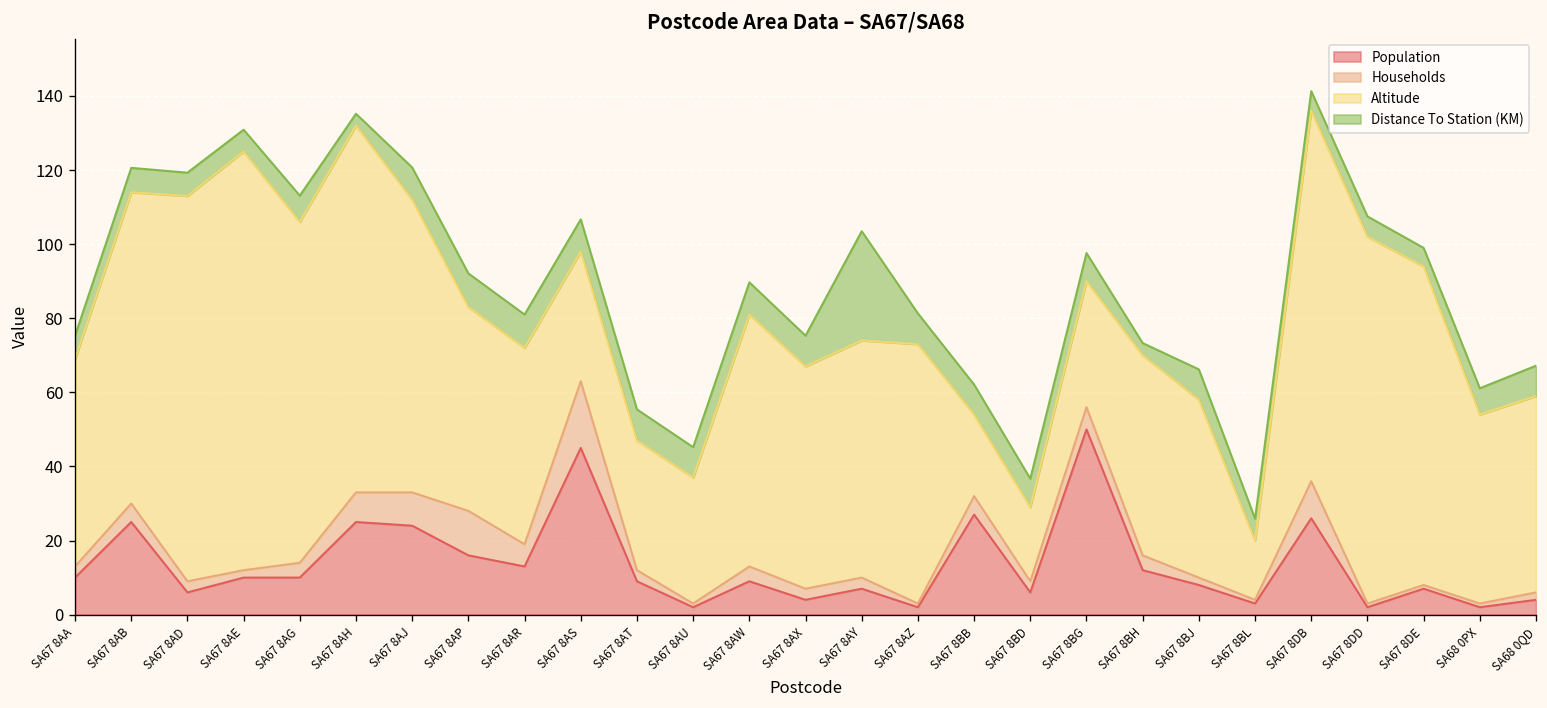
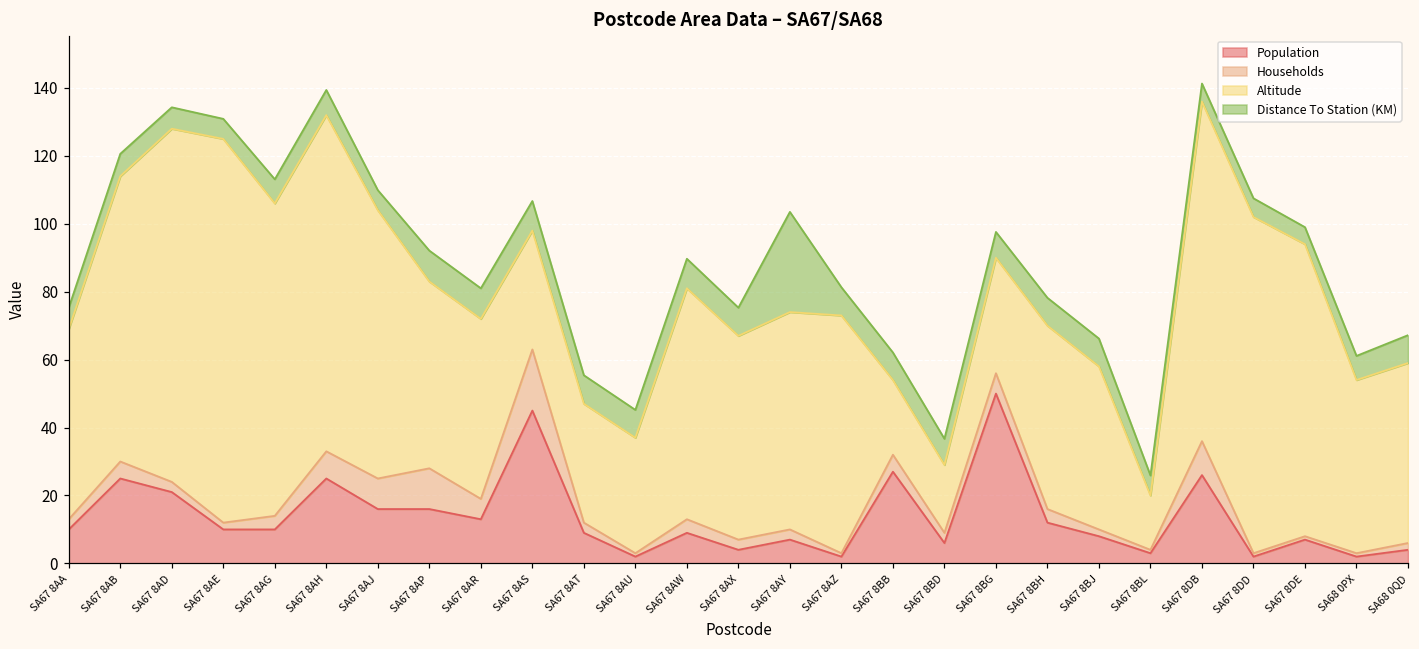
Population, SA67 8AD: 6 -> 21
Distance To Station (KM), SA67 8AH: 3 -> 7
Population, SA67 8AJ: 24 -> 16
Distance To Station (KM), SA67 8AJ: 9 -> 6
Distance To Station (KM), SA67 8BH: 3 -> 8
